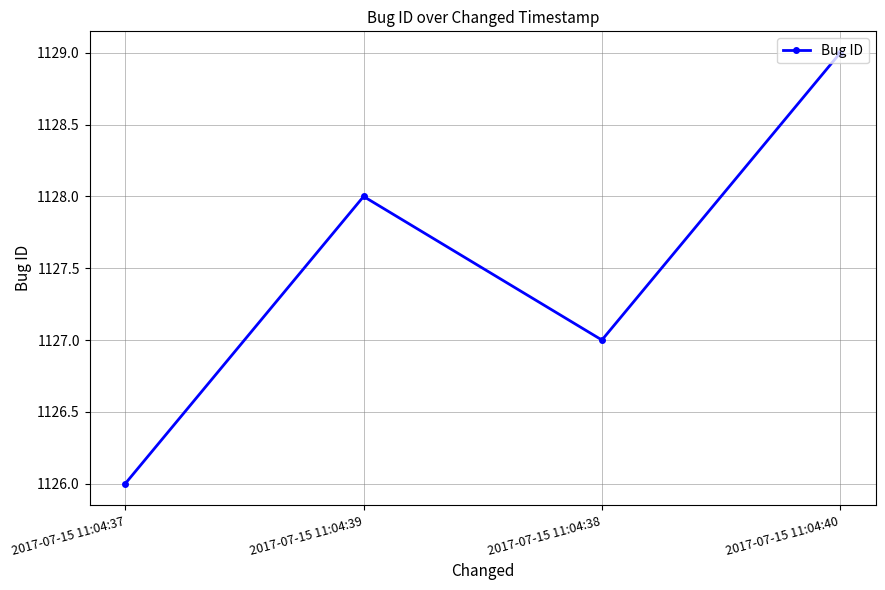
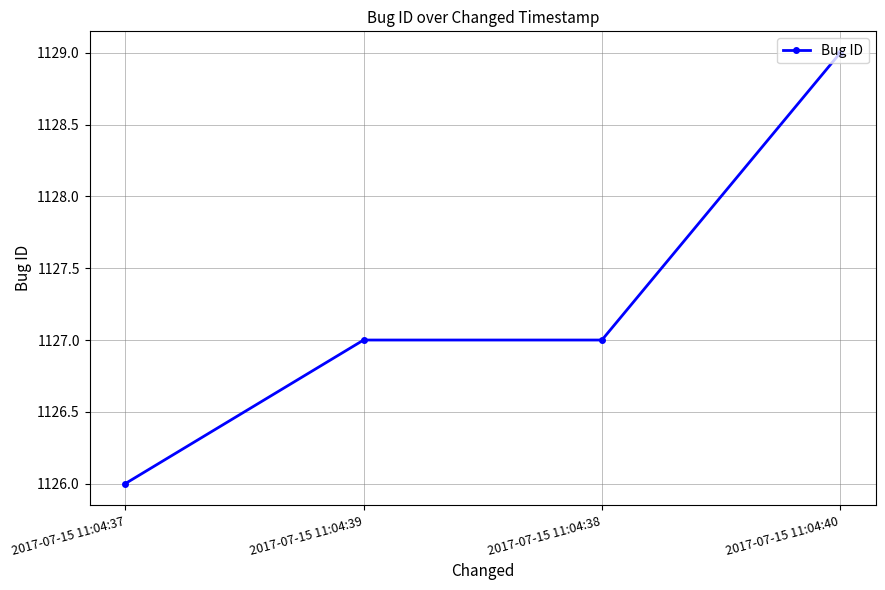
2017-07-15 11:04:39: 1128 -> 1127
